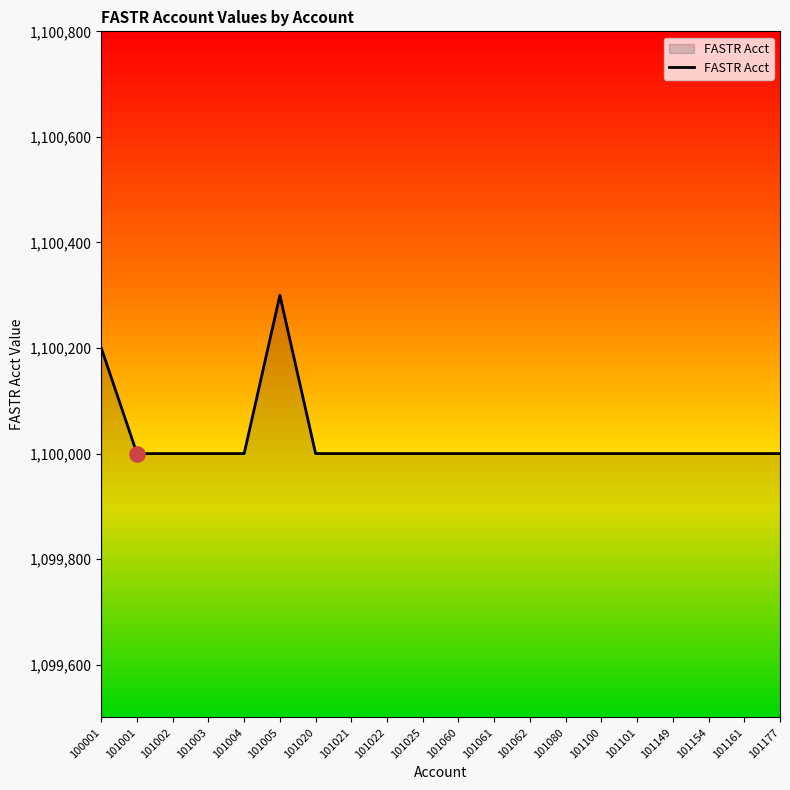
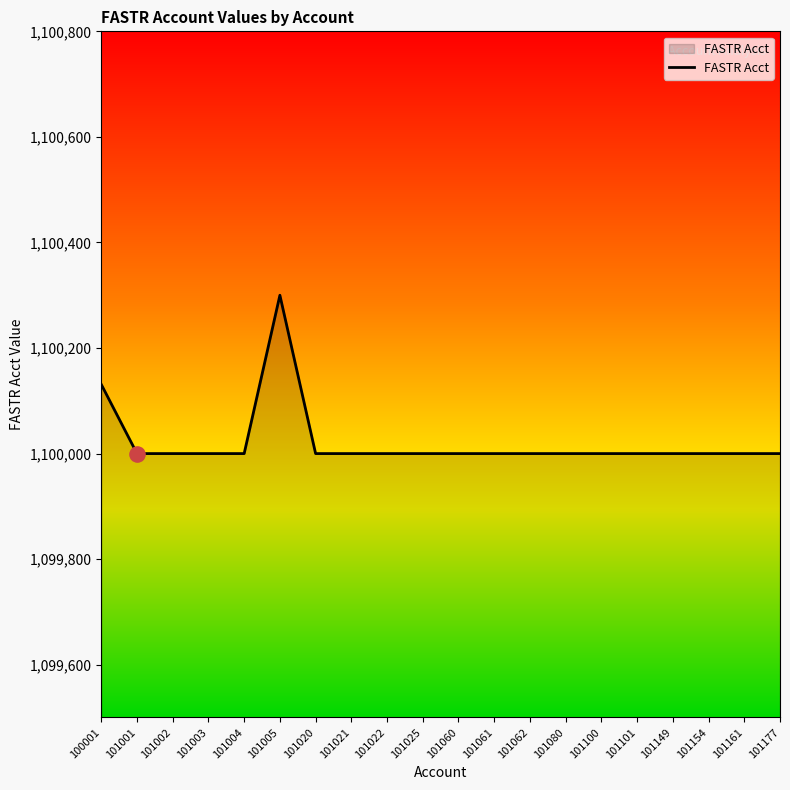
FASTR Acct, 100001: 1,100,200 -> 1,100,130
